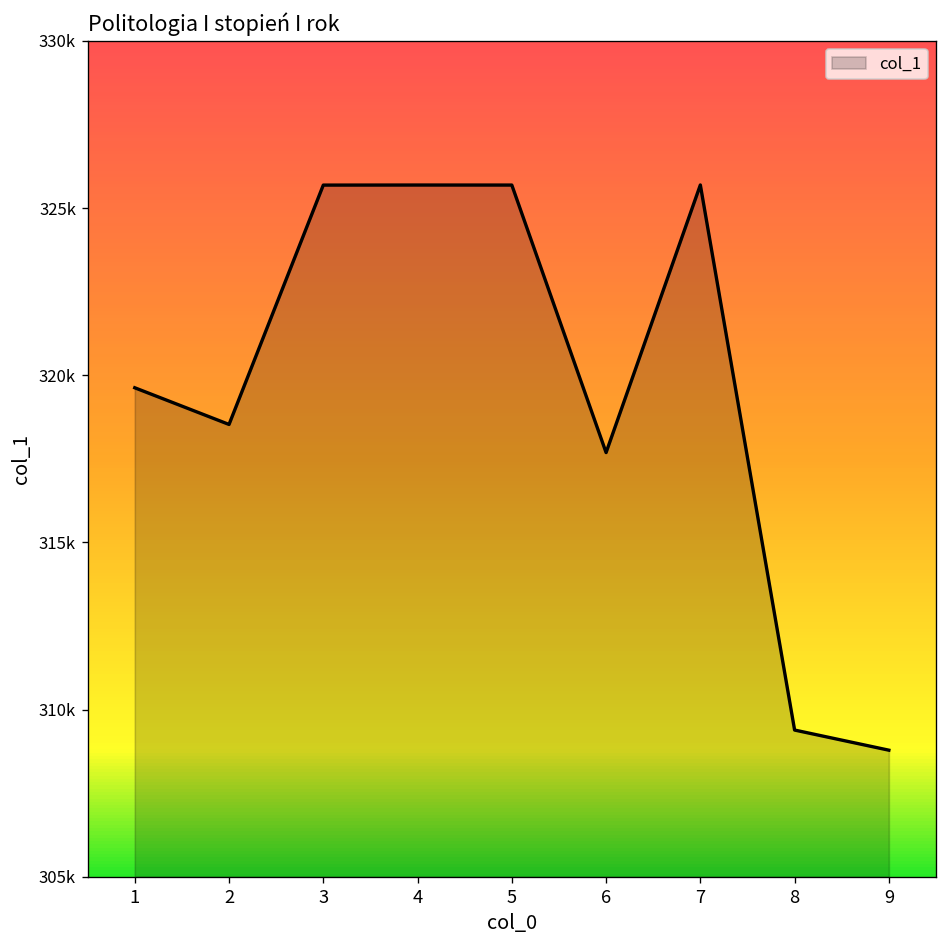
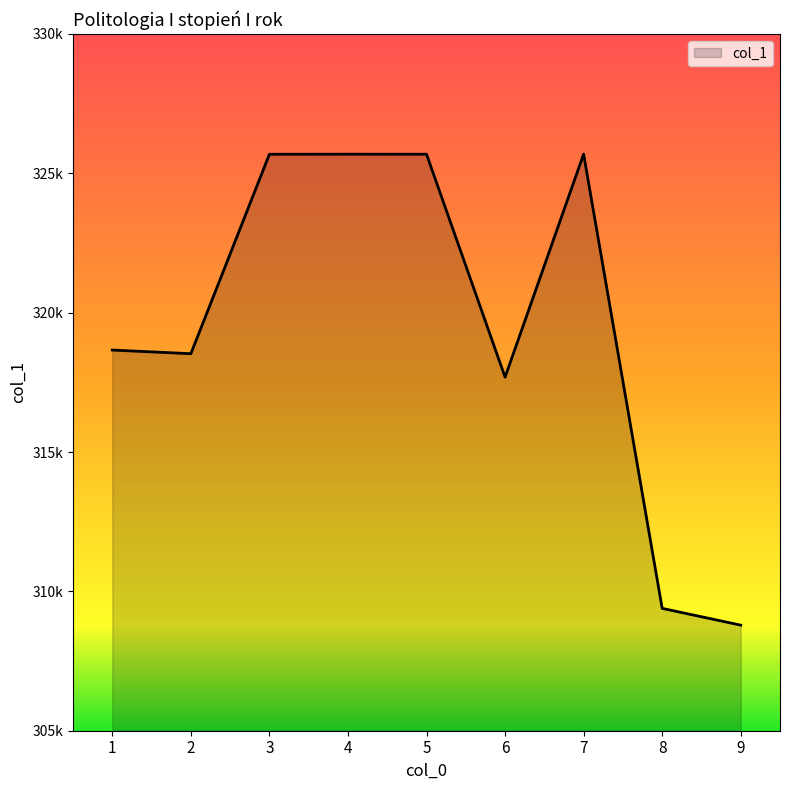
1: 319600 -> 318700
